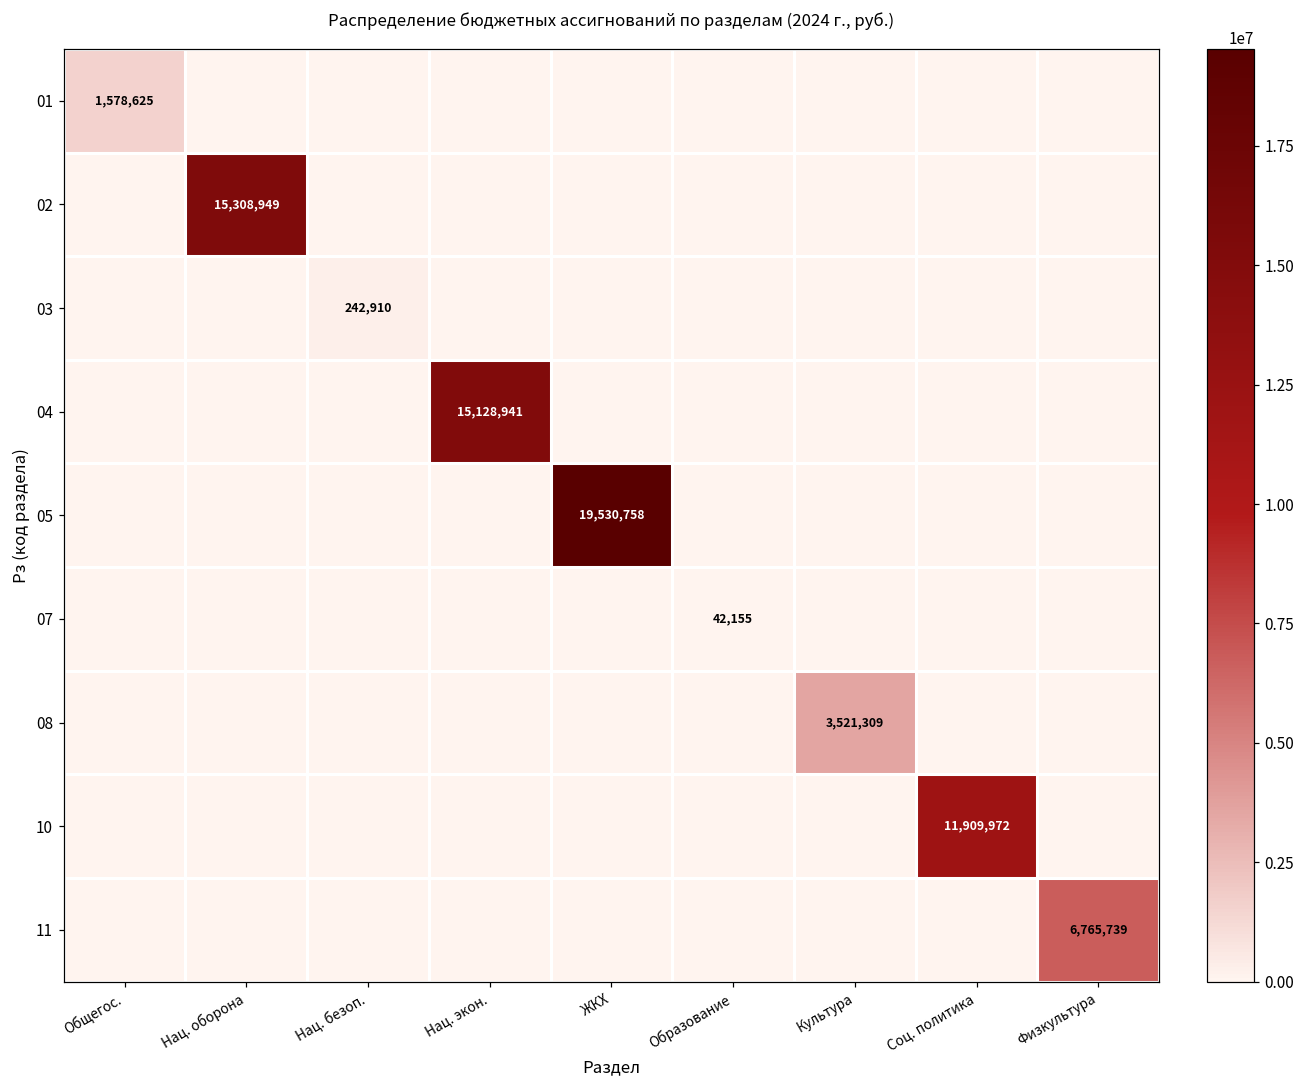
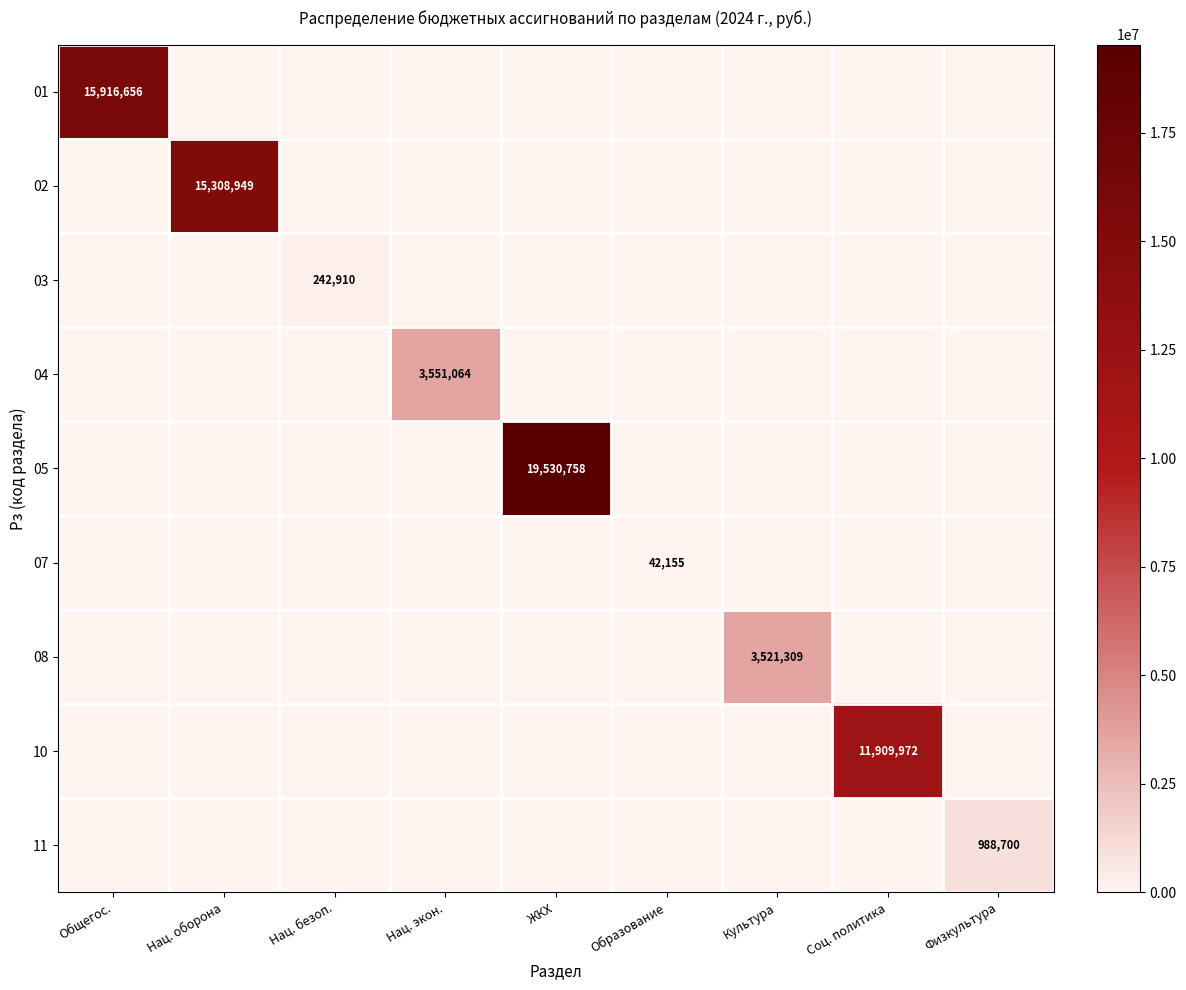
01, Общегос.: 1,578,625 -> 15,916,656
04, Нац. экон.: 15,128,941 -> 3,551,064
11, Физкультура: 6,765,739 -> 988,700
